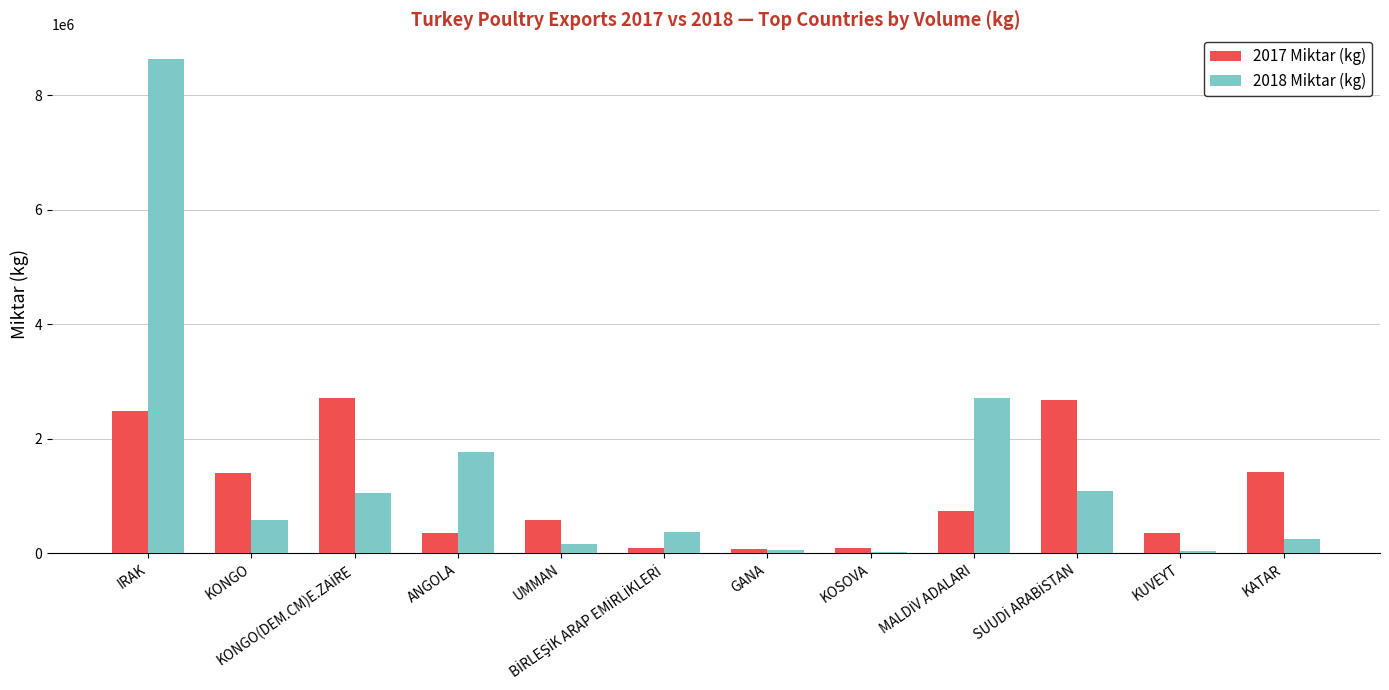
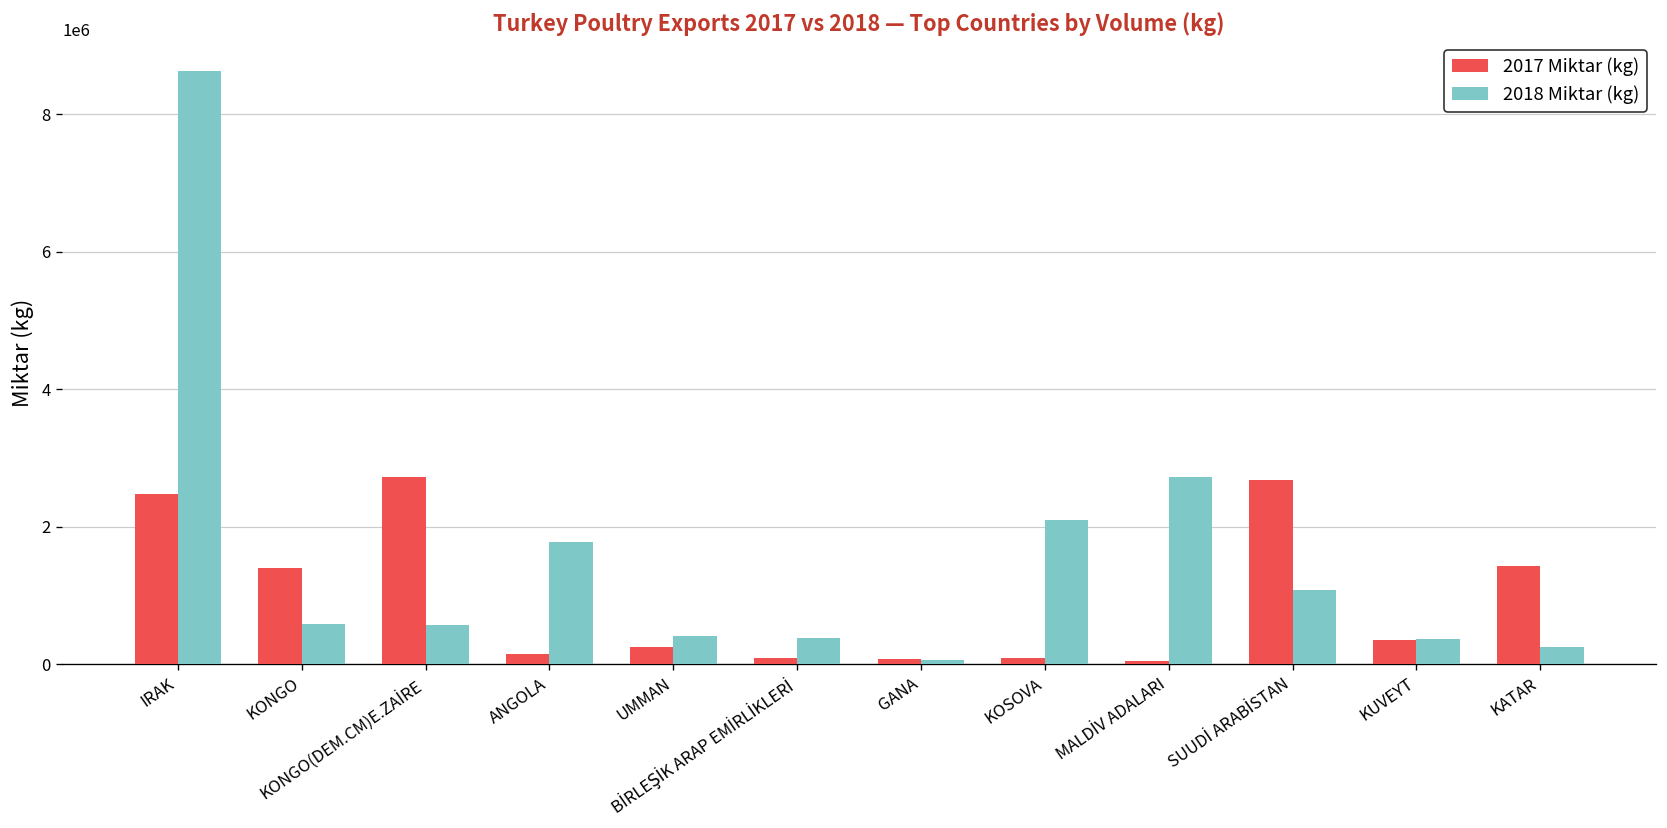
2018 Miktar (kg), KONGO(DEM.CM)E.ZAİRE: 1100000 -> 600000
2017 Miktar (kg), ANGOLA: 400000 -> 100000
2017 Miktar (kg), UMMAN: 600000 -> 300000
2018 Miktar (kg), UMMAN: 200000 -> 400000
2018 Miktar (kg), KOSOVA: 0 -> 2100000
2017 Miktar (kg), MALDİV ADALARI: 700000 -> 0
2018 Miktar (kg), KUVEYT: 0 -> 400000
